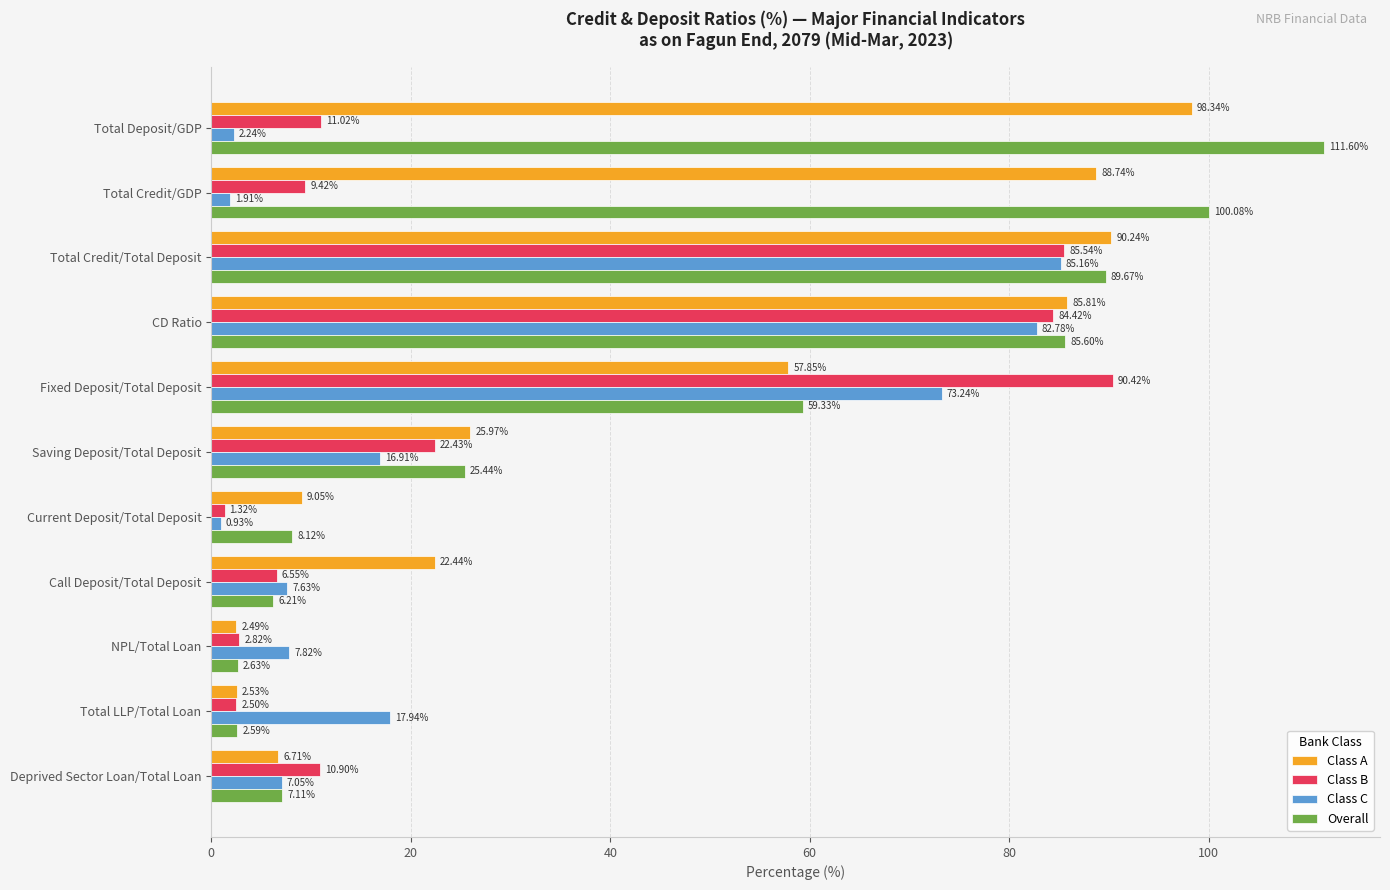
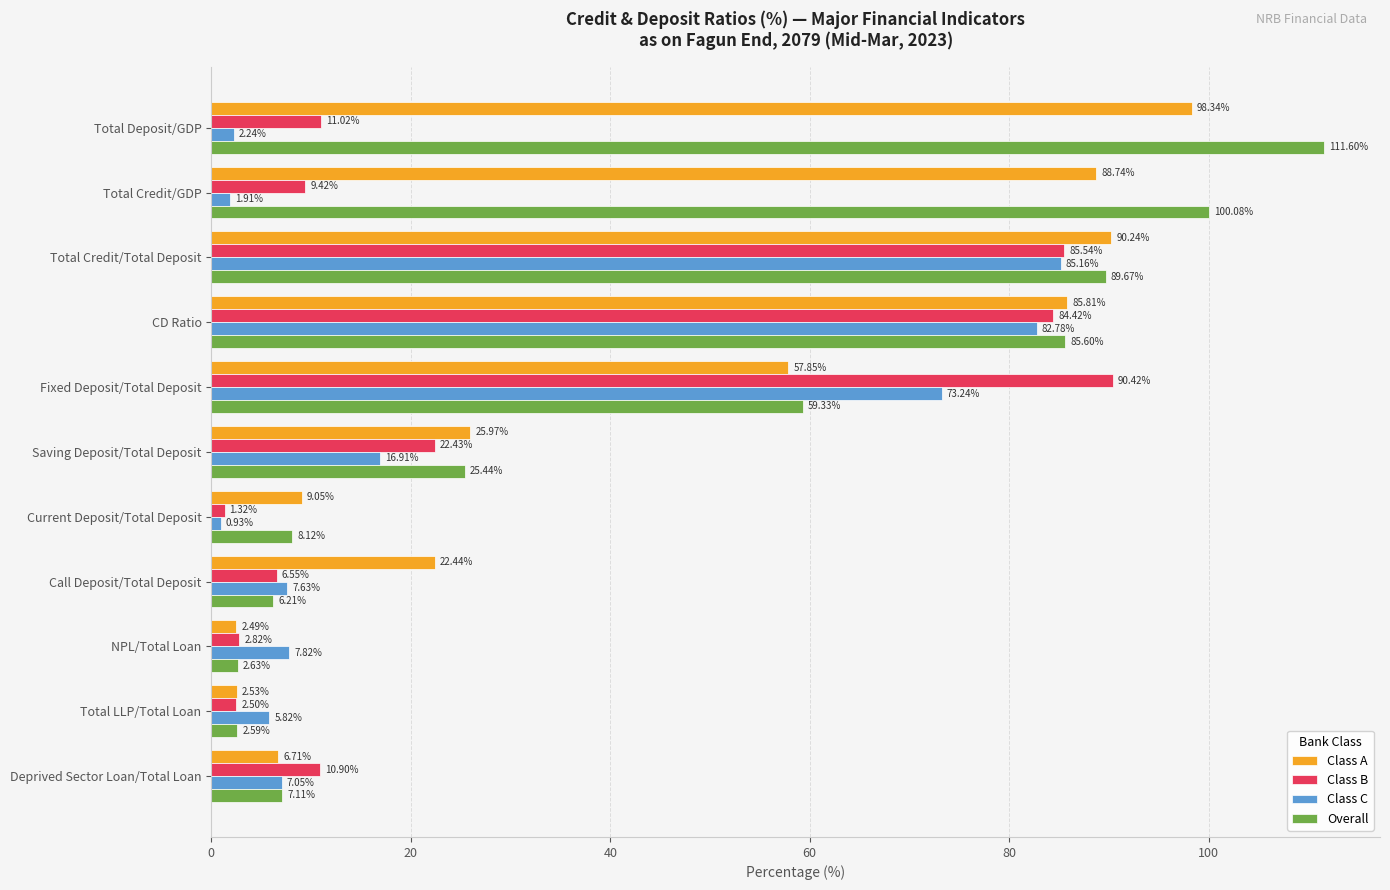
Class C, Total LLP/Total Loan: 17.94% -> 5.82%
